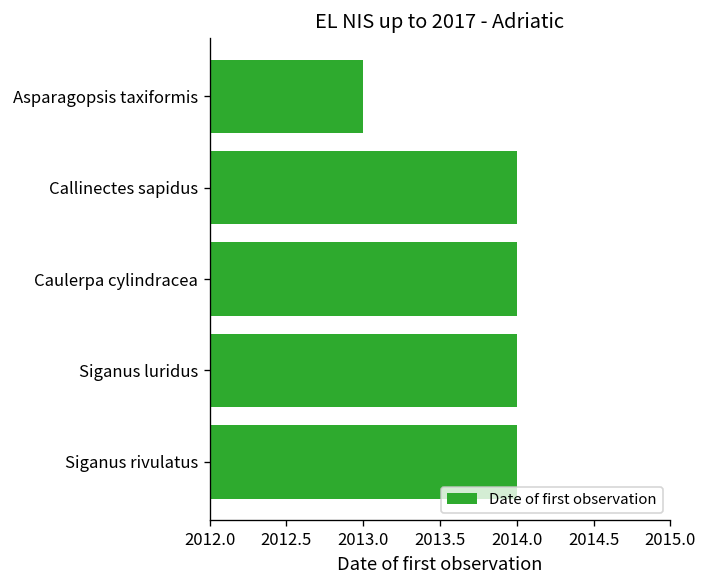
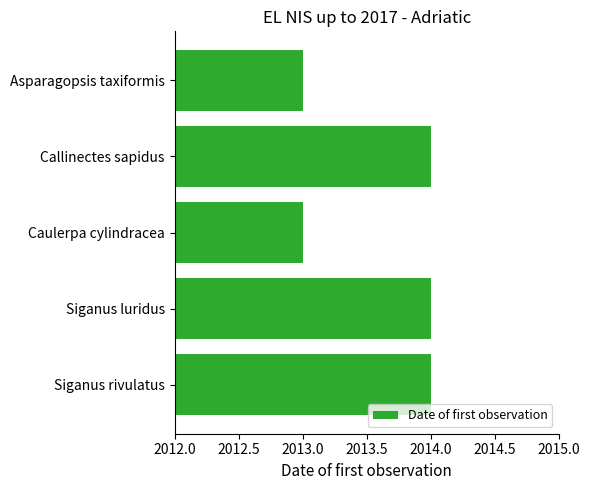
Caulerpa cylindracea: 2014 -> 2013
